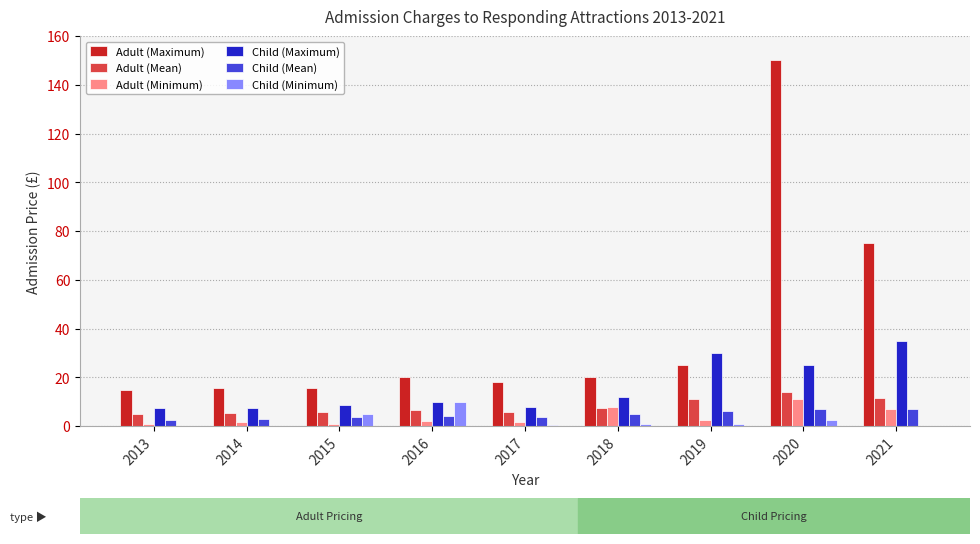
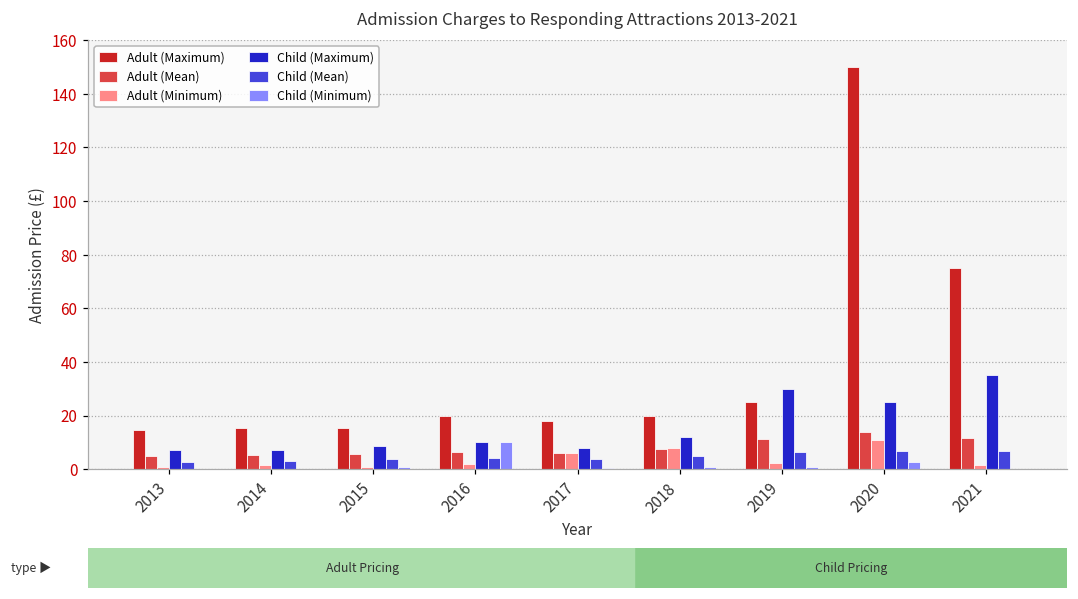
Child (Minimum), 2015: 5 -> 1
Adult (Minimum), 2017: 2 -> 6
Adult (Minimum), 2021: 7 -> 2
